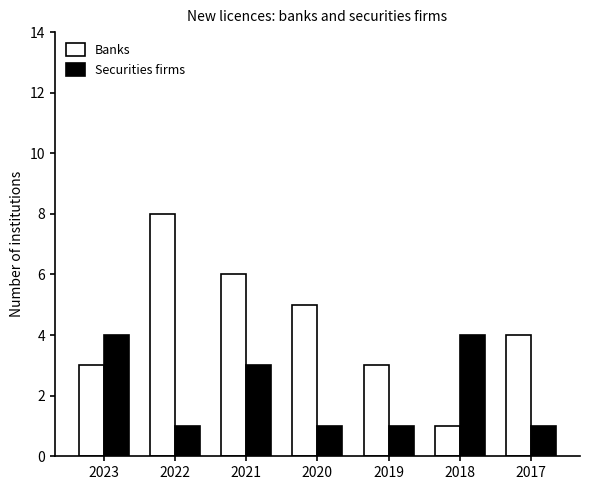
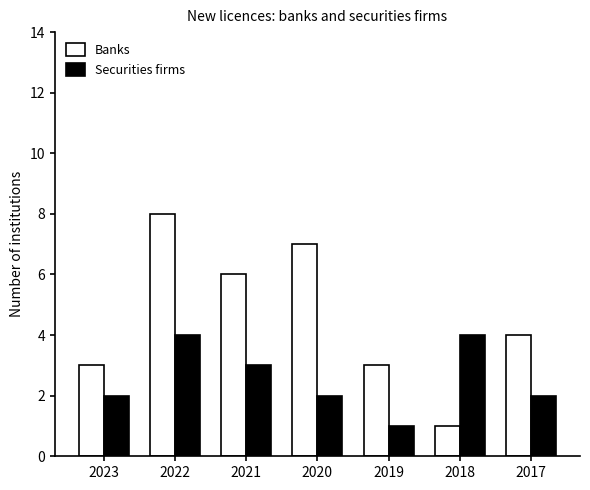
Securities firms, 2023: 4 -> 2
Securities firms, 2022: 1 -> 4
Banks, 2020: 5 -> 7
Securities firms, 2020: 1 -> 2
Securities firms, 2017: 1 -> 2
